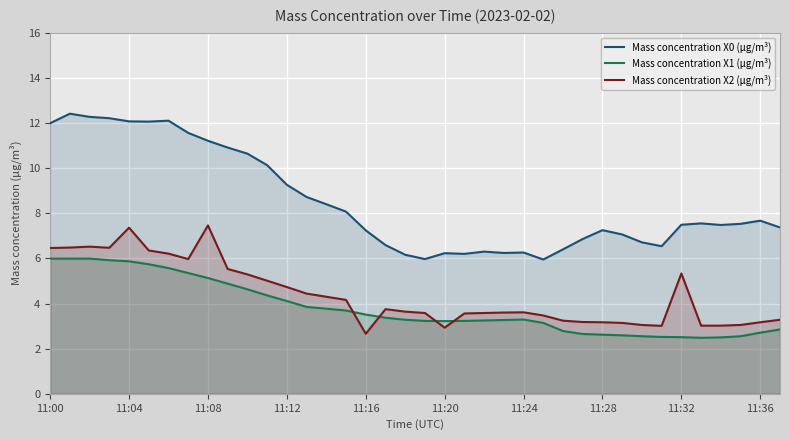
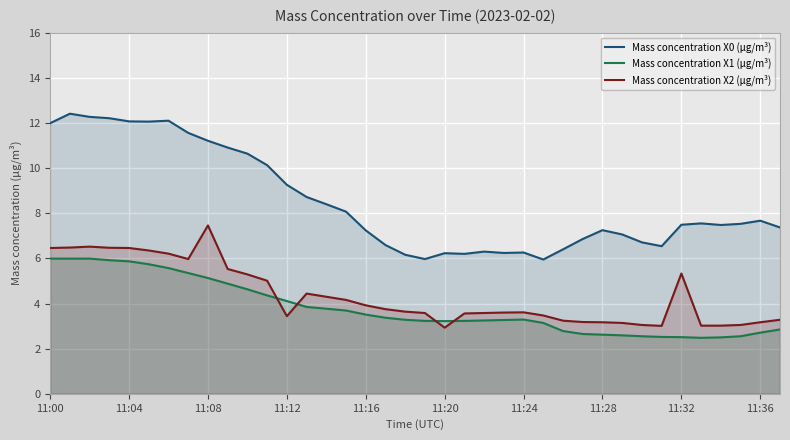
Mass concentration X2 (μg/m³), 11:04: 7.4 -> 6.5
Mass concentration X2 (μg/m³), 11:12: 4.7 -> 3.4
Mass concentration X2 (μg/m³), 11:16: 2.7 -> 3.9
